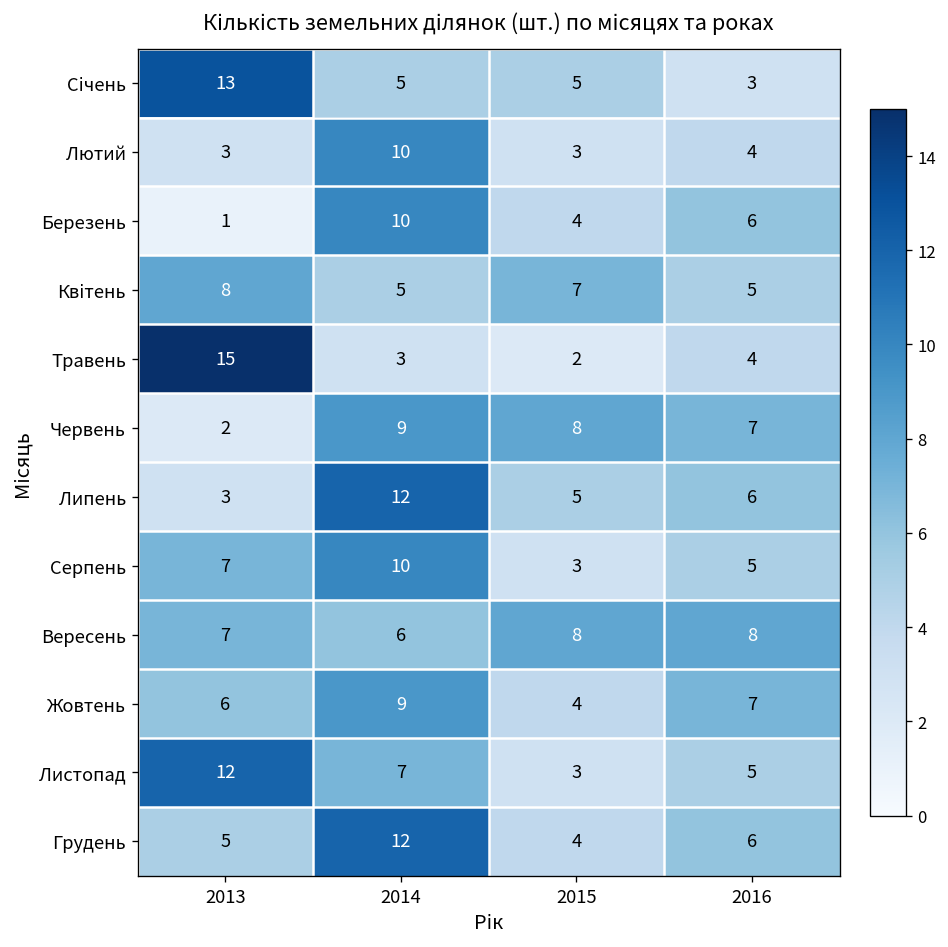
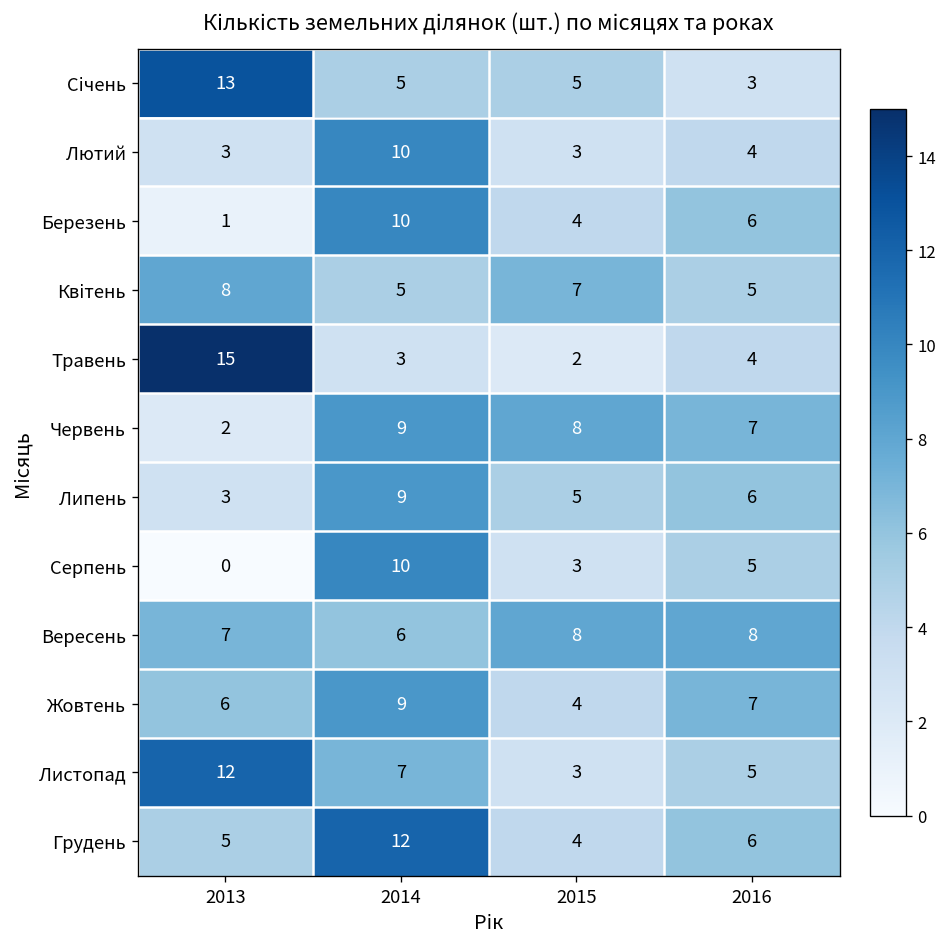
Липень, 2014: 12 -> 9
Серпень, 2013: 7 -> 0
